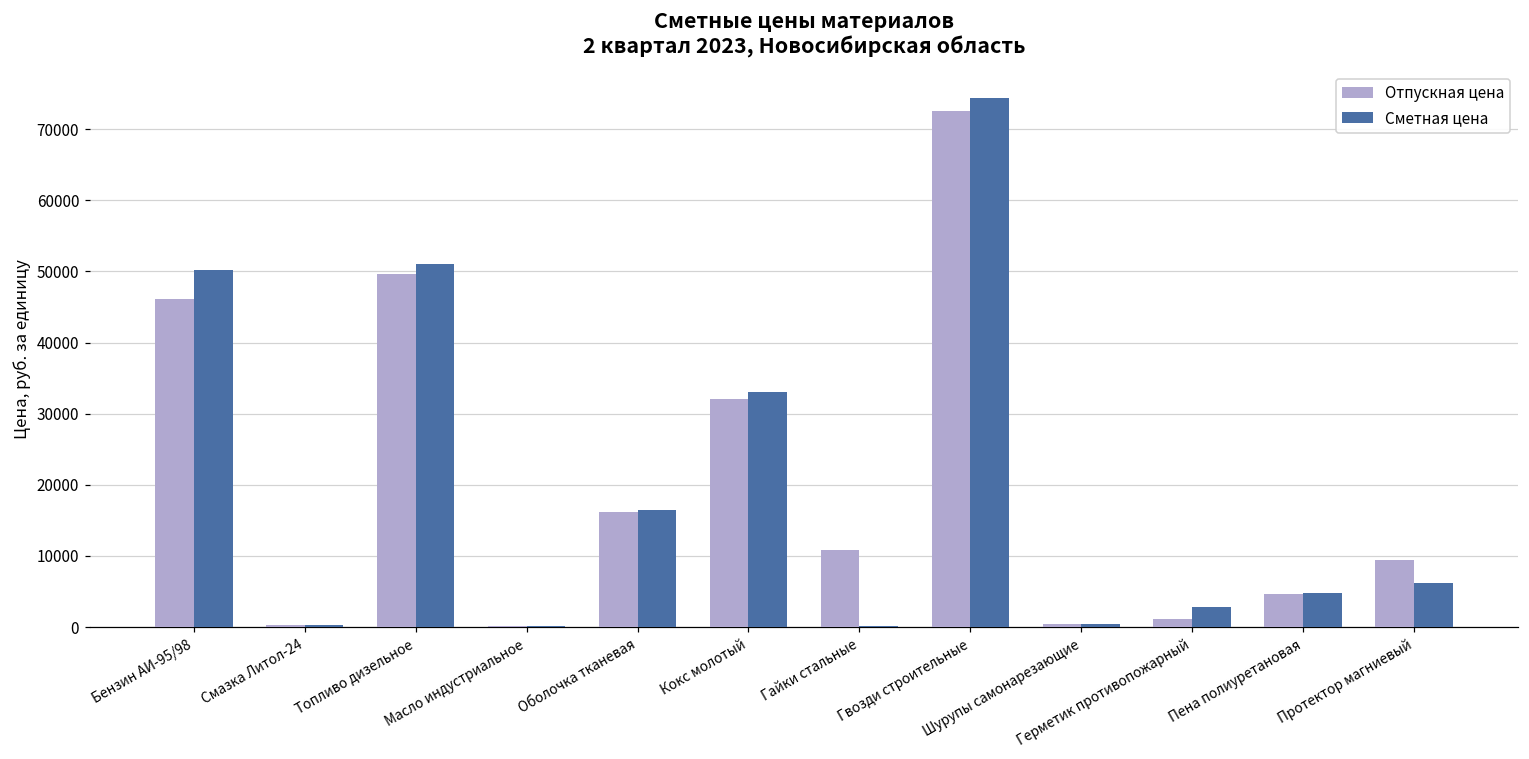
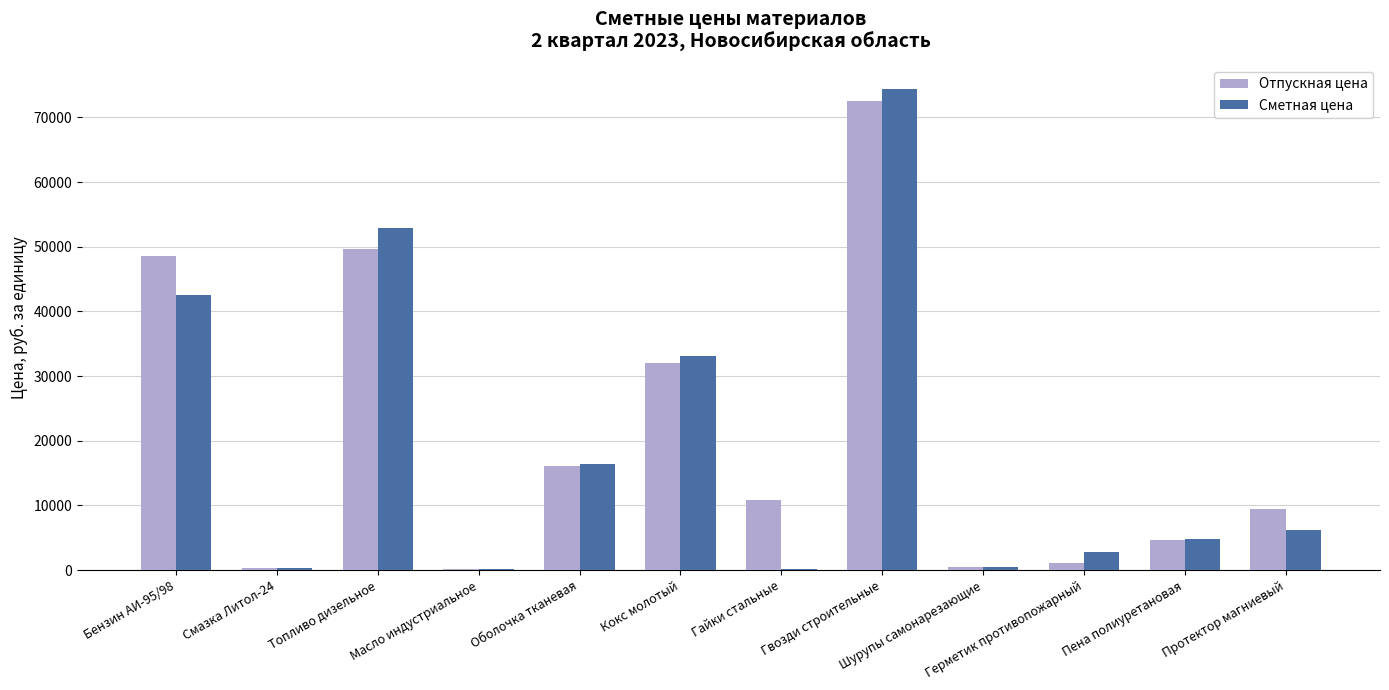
Отпускная цена, Бензин АИ-95/98: 46000 -> 49000
Сметная цена, Бензин АИ-95/98: 50000 -> 43000
Сметная цена, Топливо дизельное: 51000 -> 53000
